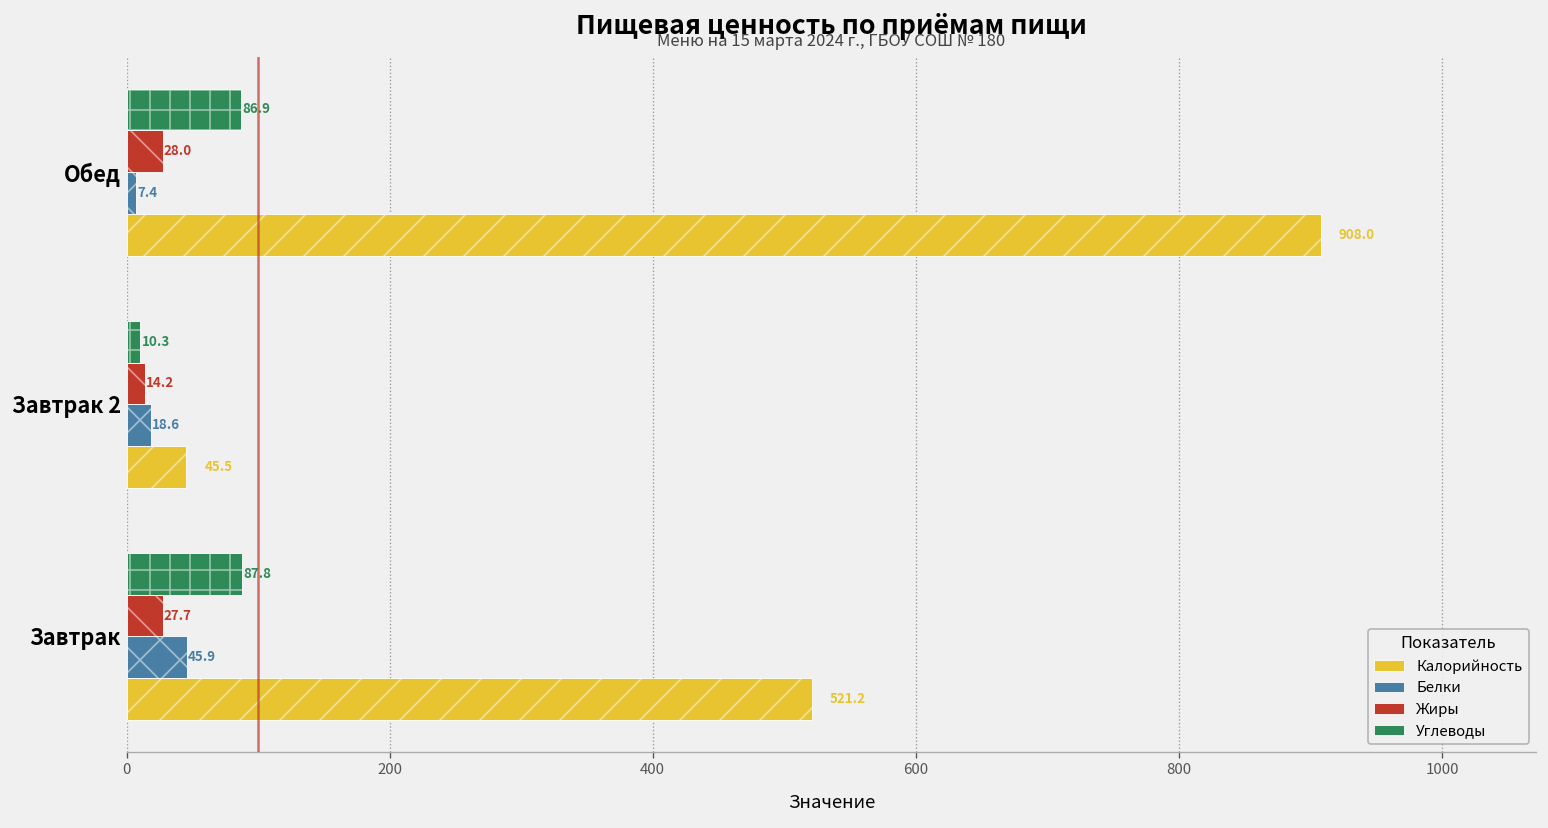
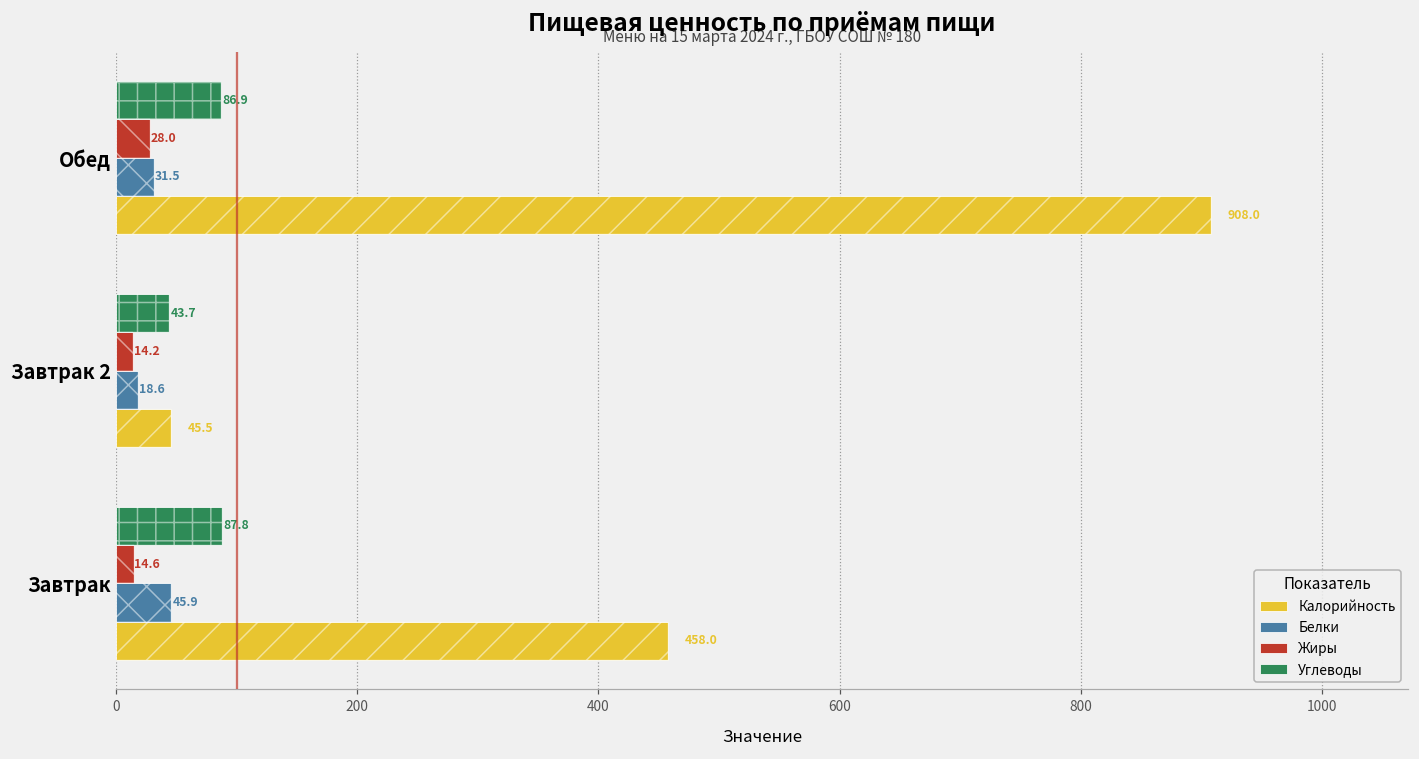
Белки, Обед: 7.4 -> 31.5
Углеводы, Завтрак 2: 10.3 -> 43.7
Жиры, Завтрак: 27.7 -> 14.6
Калорийность, Завтрак: 521.2 -> 458.0
